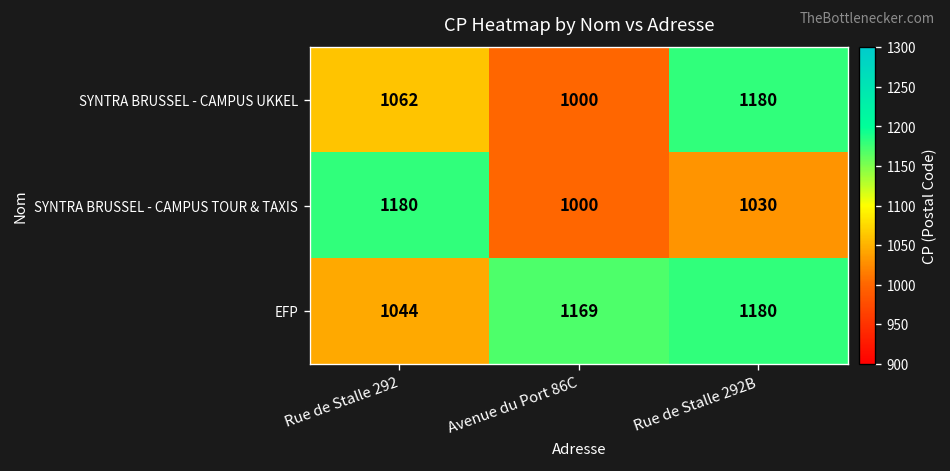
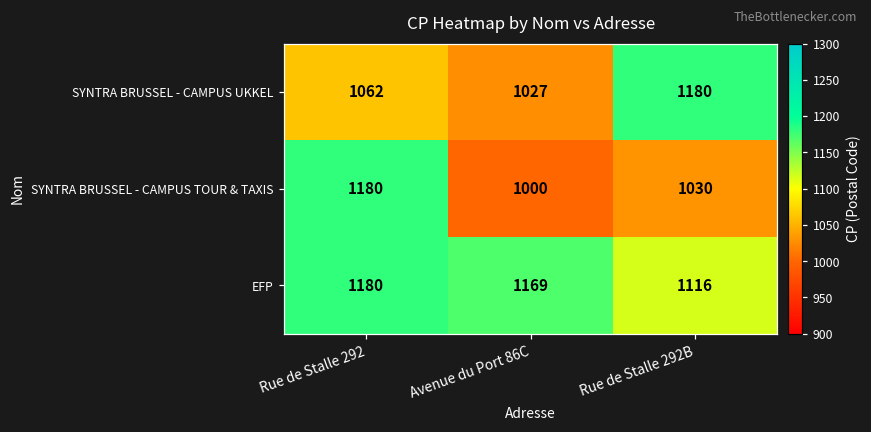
SYNTRA BRUSSEL - CAMPUS UKKEL, Avenue du Port 86C: 1000 -> 1027
EFP, Rue de Stalle 292: 1044 -> 1180
EFP, Rue de Stalle 292B: 1180 -> 1116
